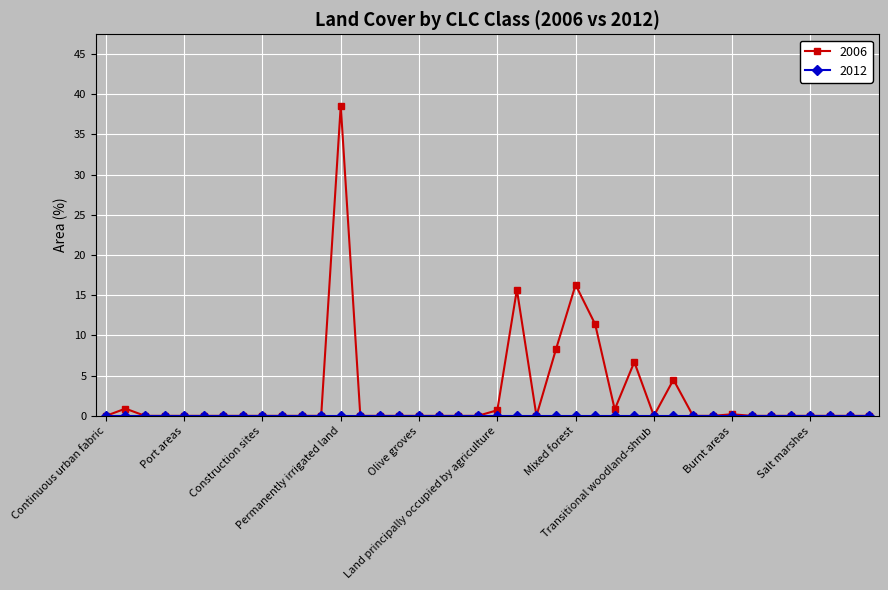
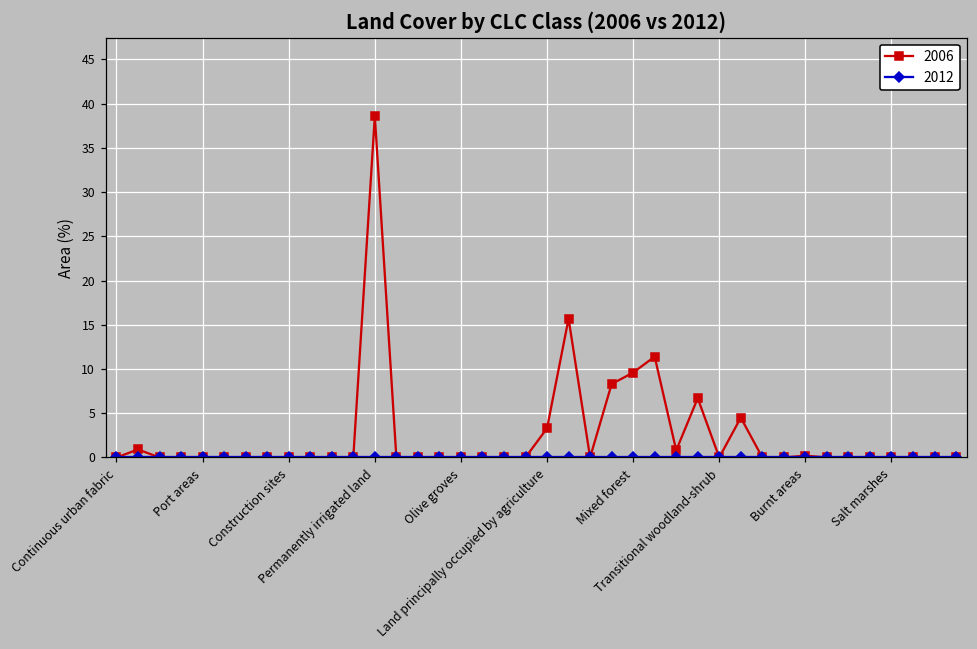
2006, Land principally occupied by agriculture: 1 -> 3
2006, Mixed forest: 16 -> 10
